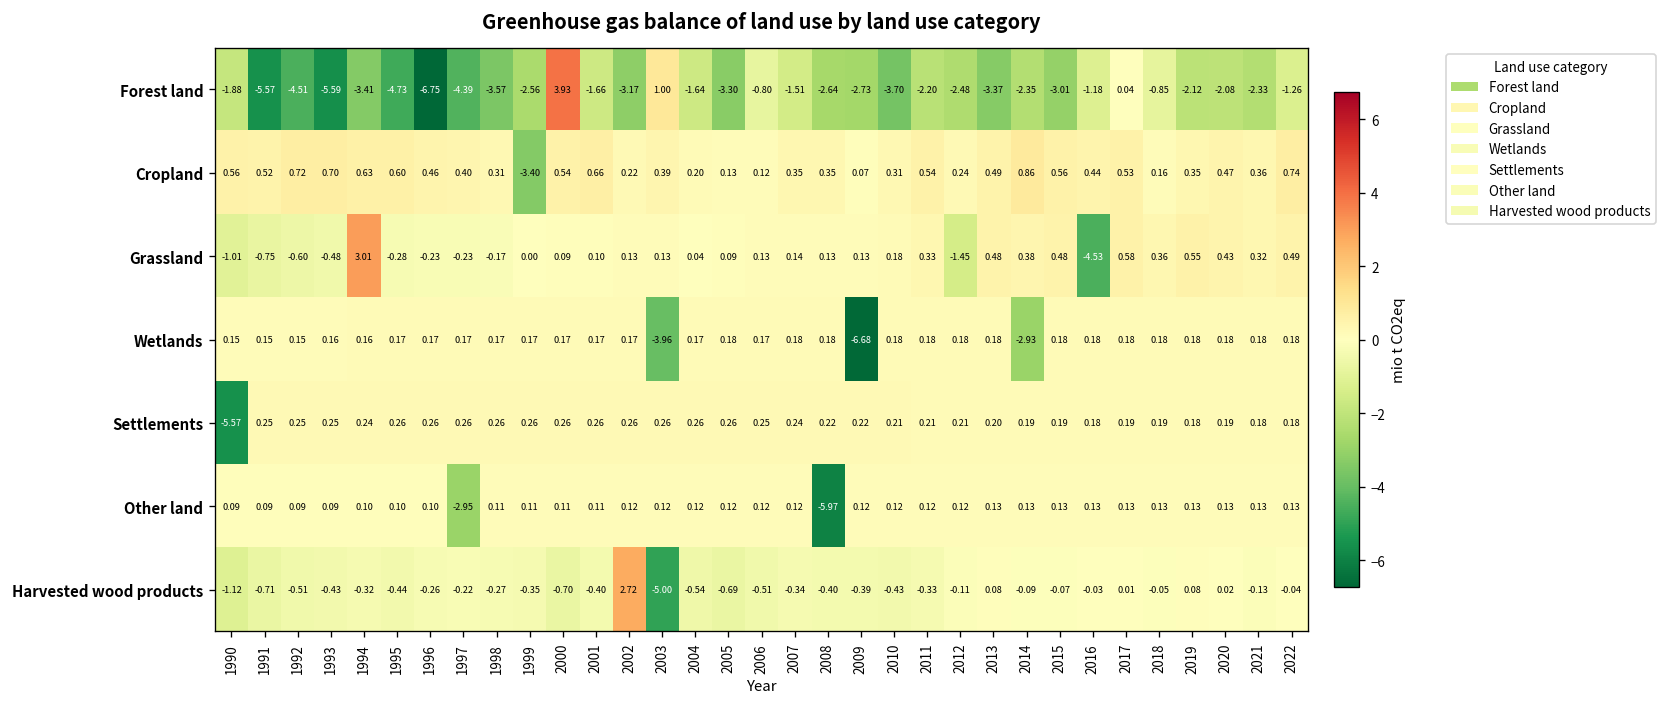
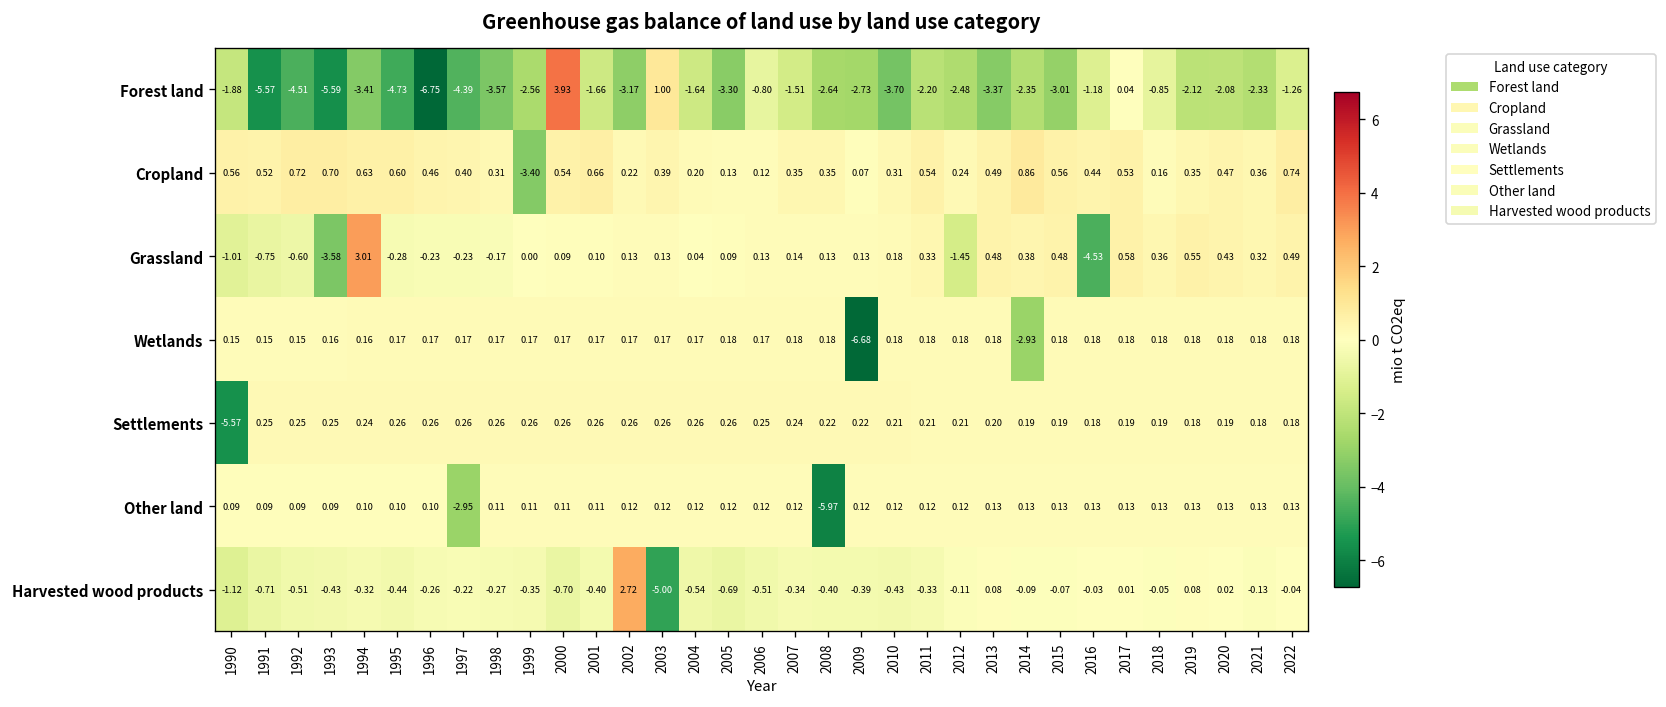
Grassland, 1993: -0.48 -> -3.58
Wetlands, 2003: -3.96 -> 0.17
